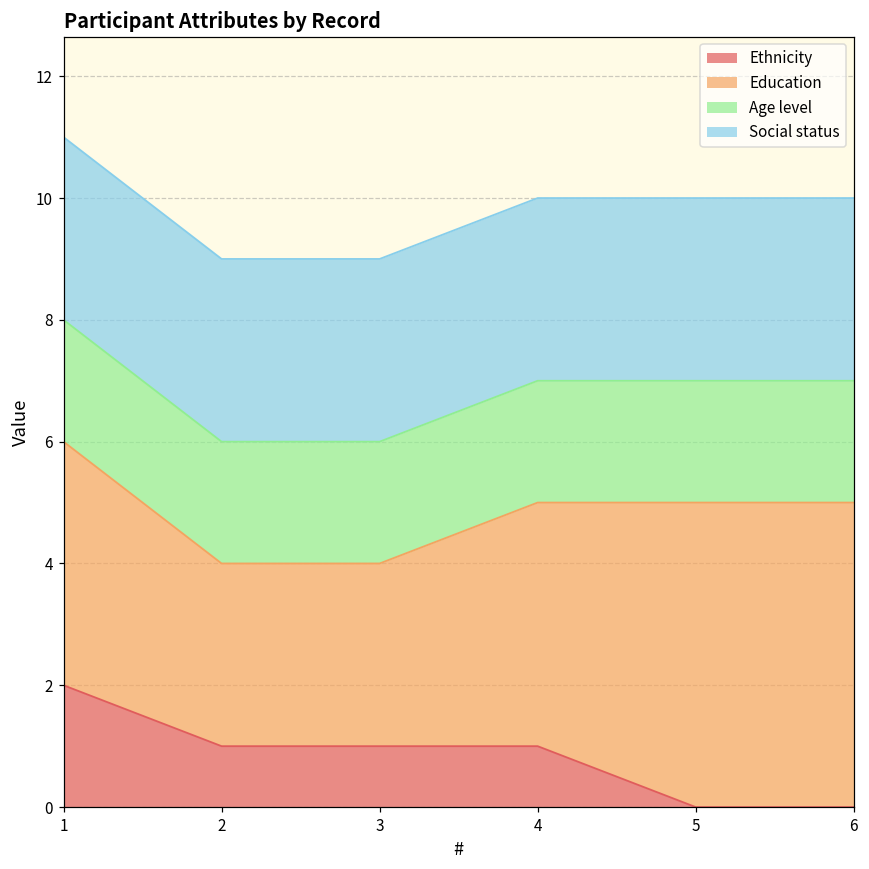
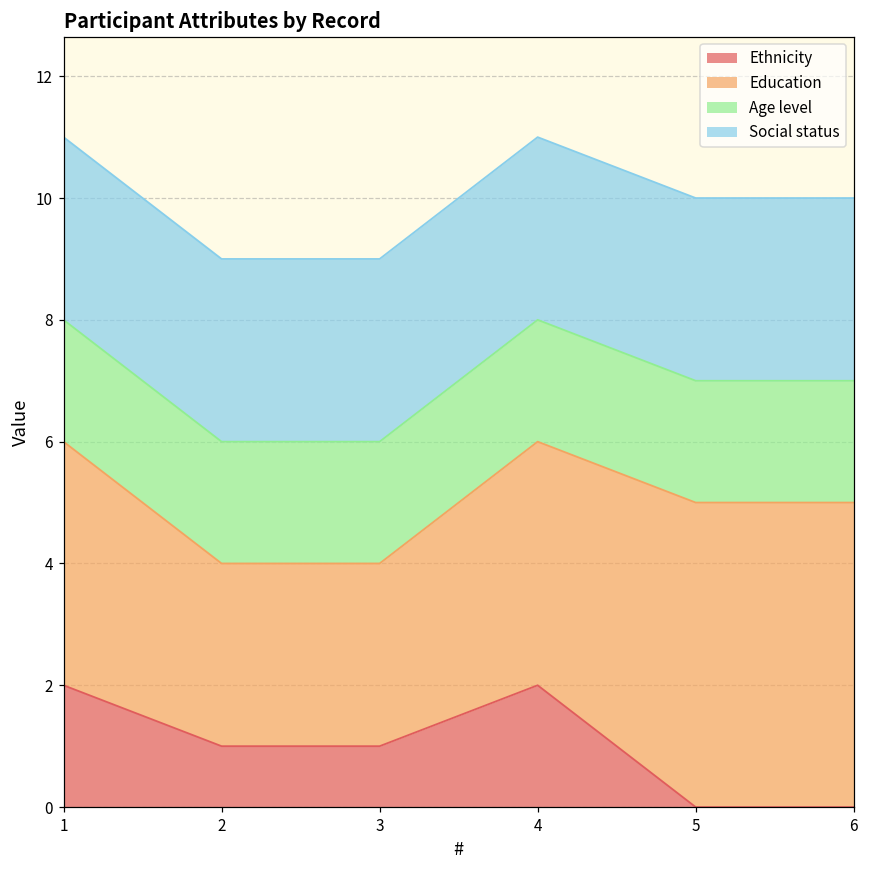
Ethnicity, 4: 1 -> 2
